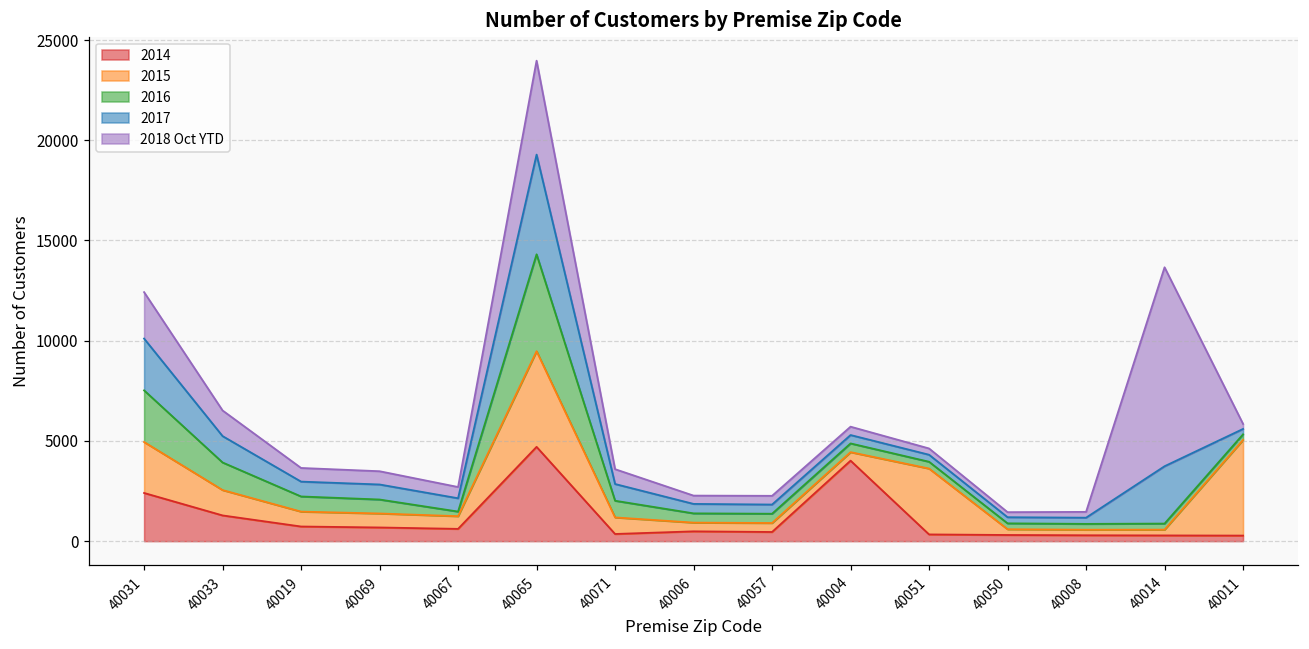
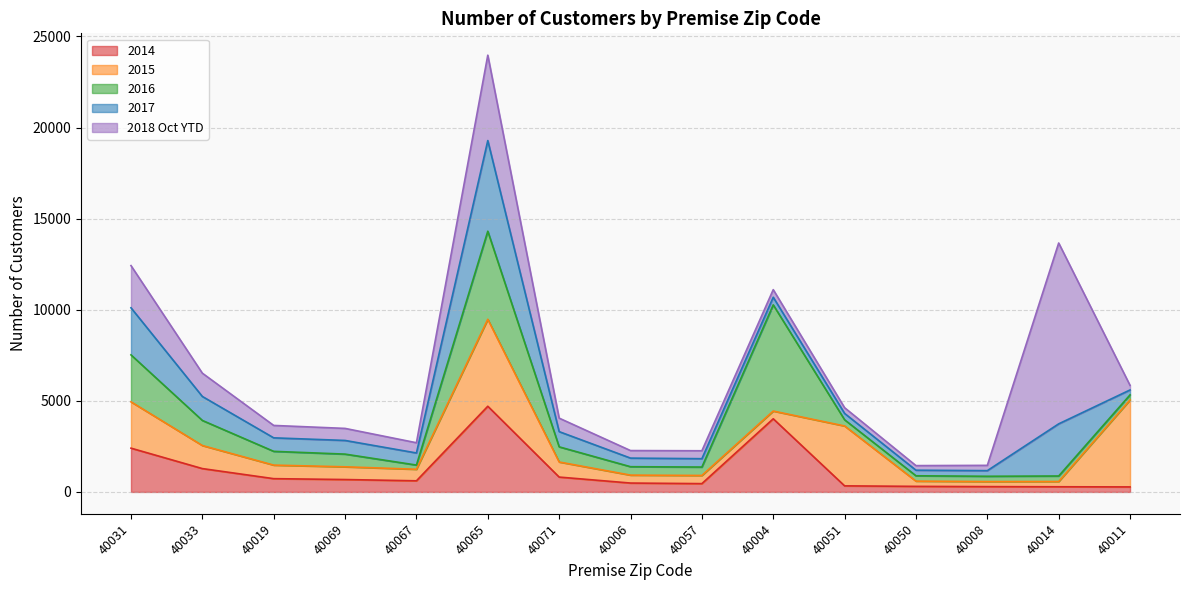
2014, 40071: 400 -> 800
2016, 40004: 400 -> 5800
